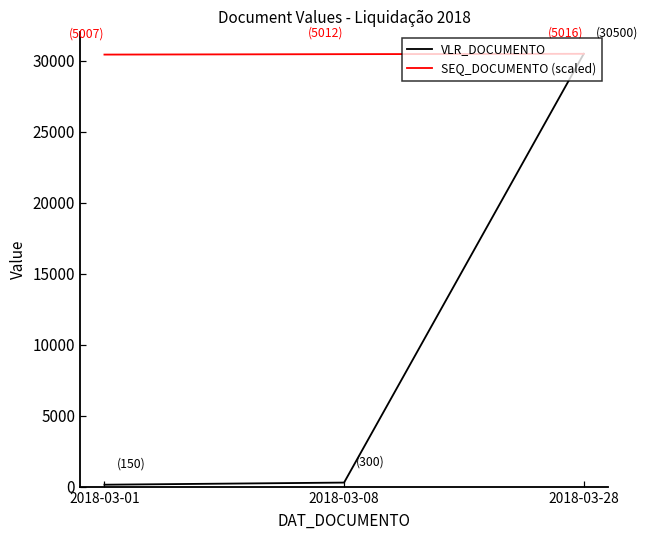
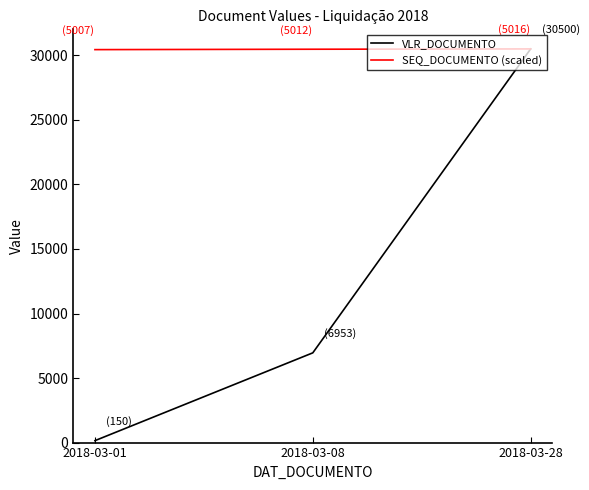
VLR_DOCUMENTO, 2018-03-08: (300) -> (6953)
